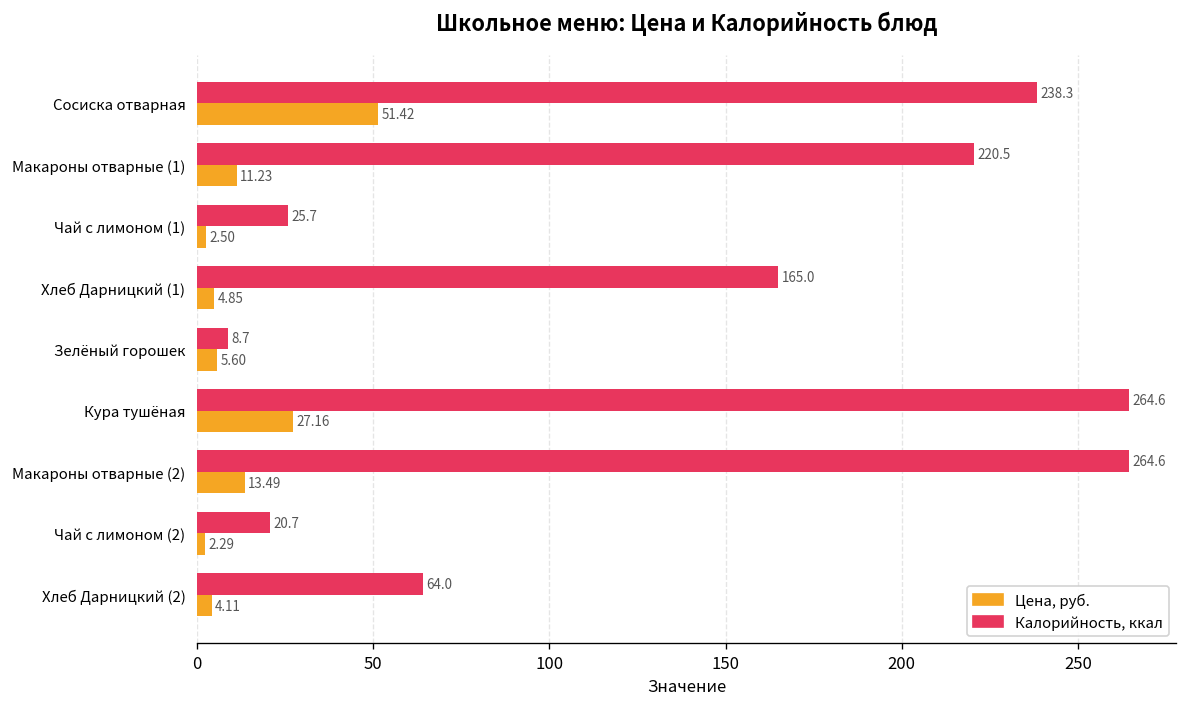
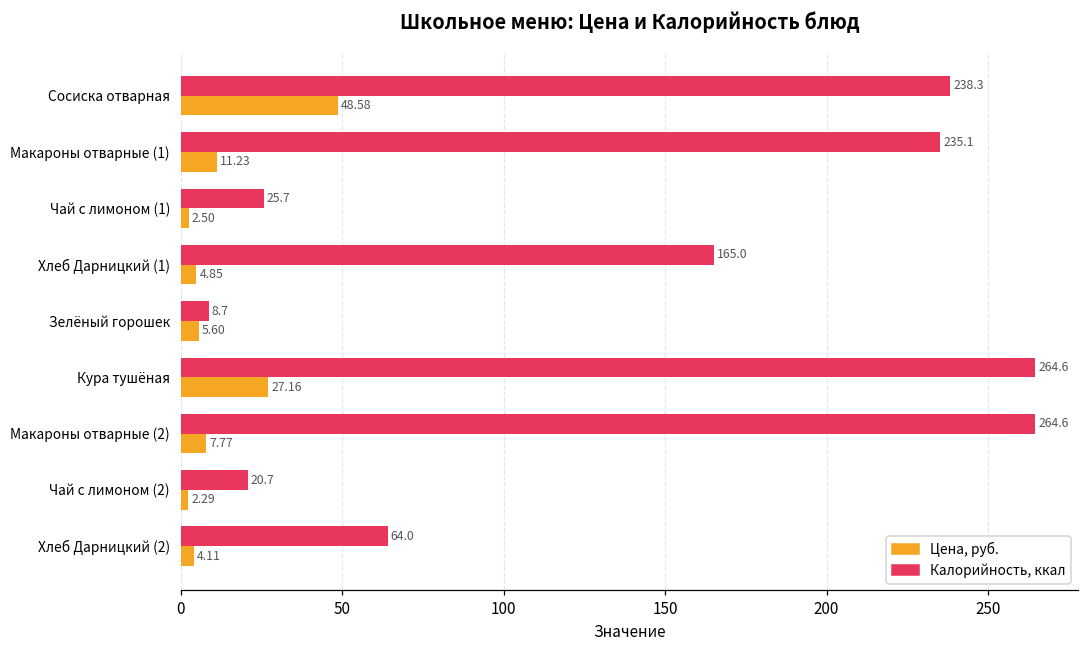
Цена, руб., Сосиска отварная: 51.42 -> 48.58
Калорийность, ккал, Макароны отварные (1): 220.5 -> 235.1
Цена, руб., Макароны отварные (2): 13.49 -> 7.77
